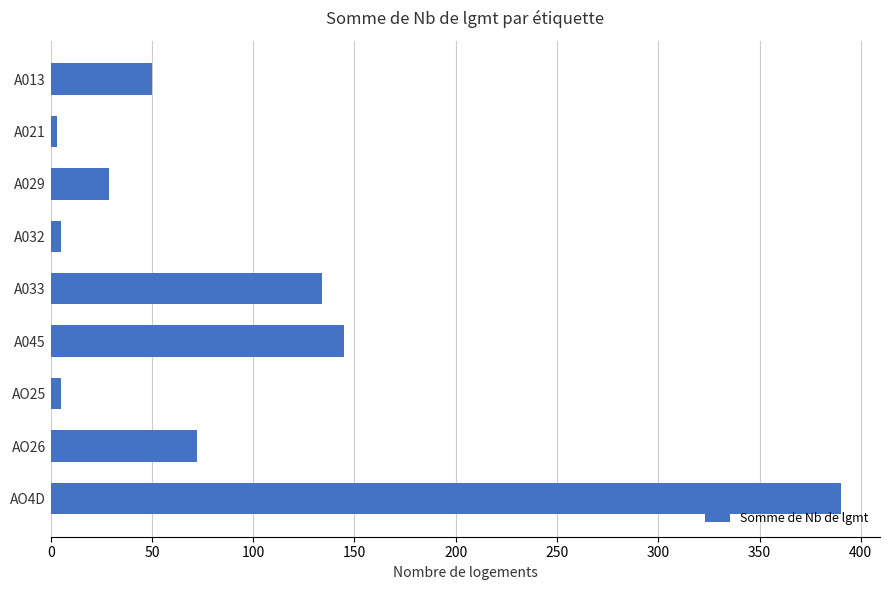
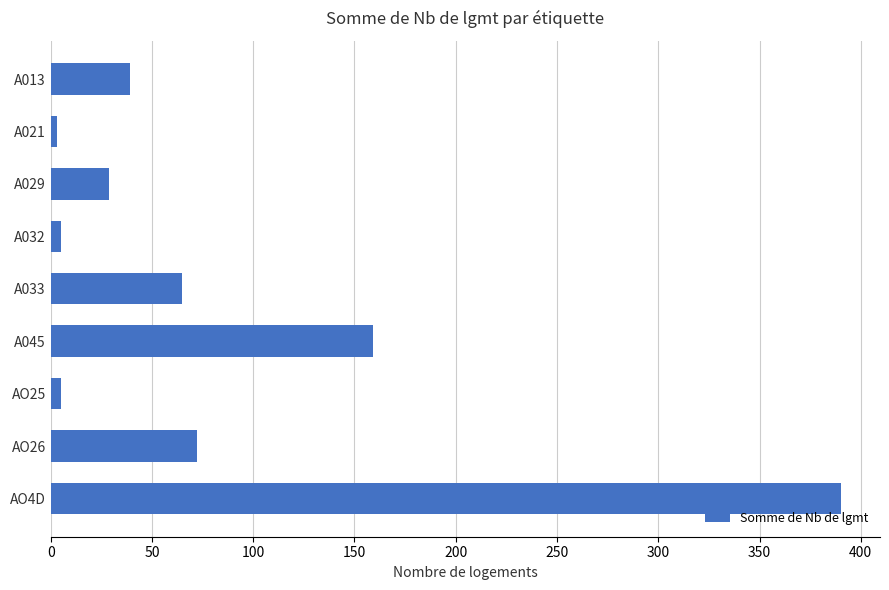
A013: 50 -> 39
A033: 134 -> 65
A045: 145 -> 159
